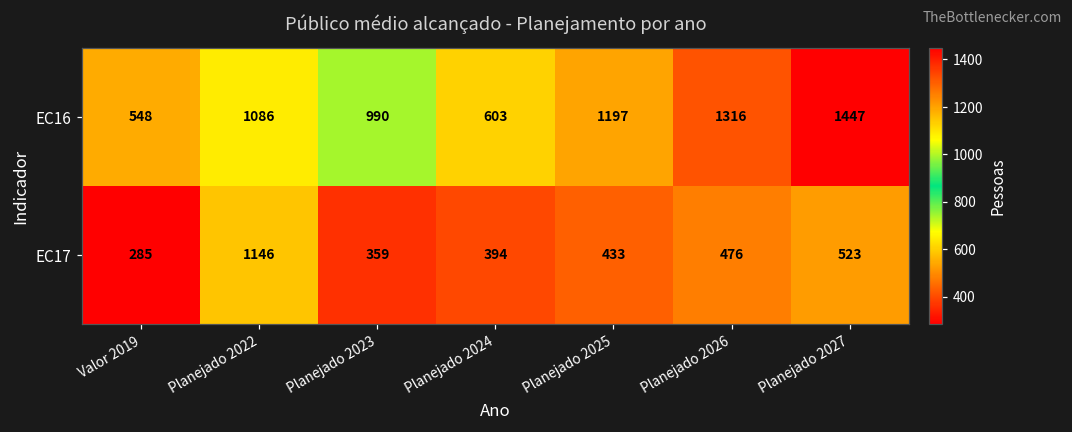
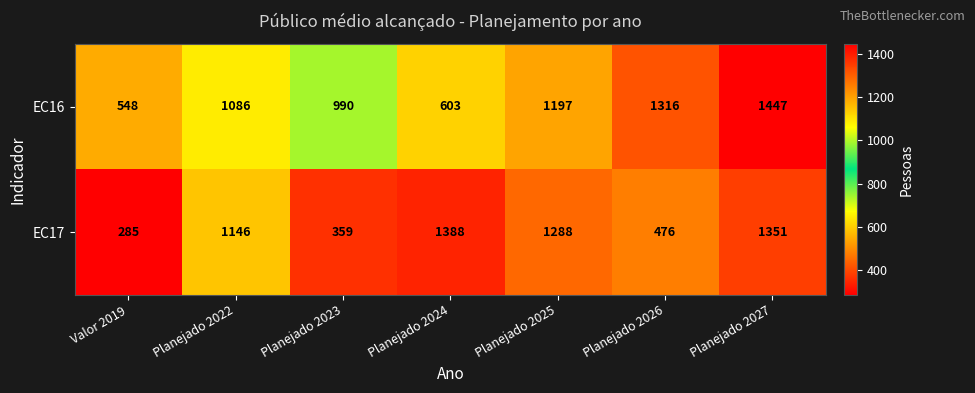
EC17, Planejado 2024: 394 -> 1388
EC17, Planejado 2025: 433 -> 1288
EC17, Planejado 2027: 523 -> 1351
